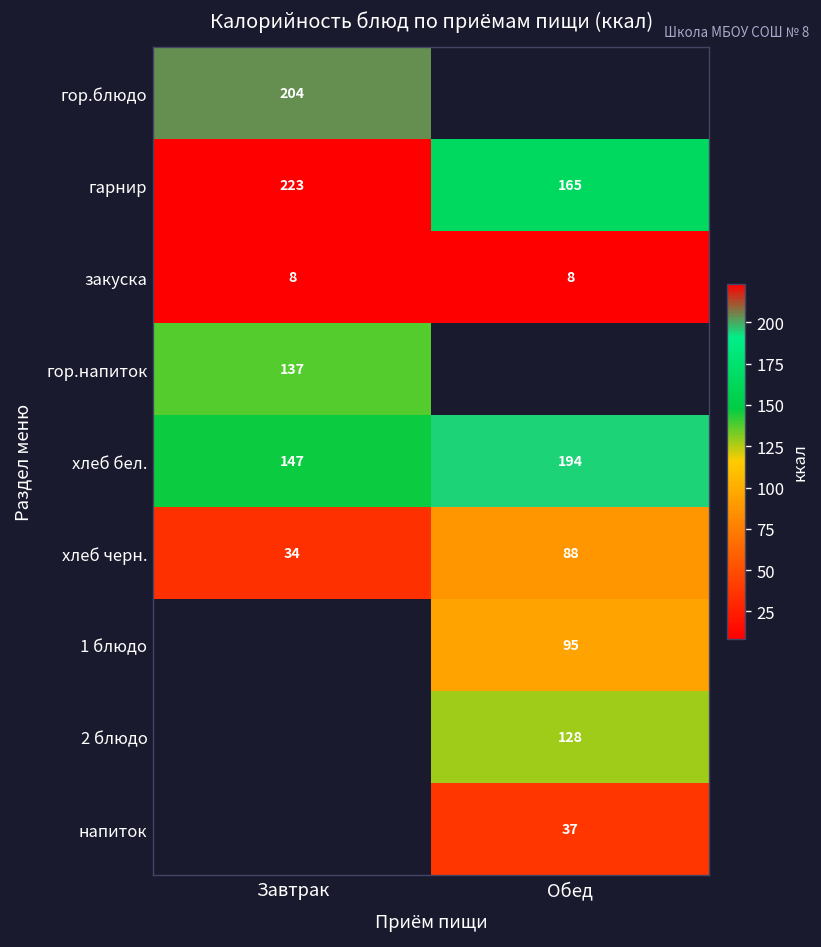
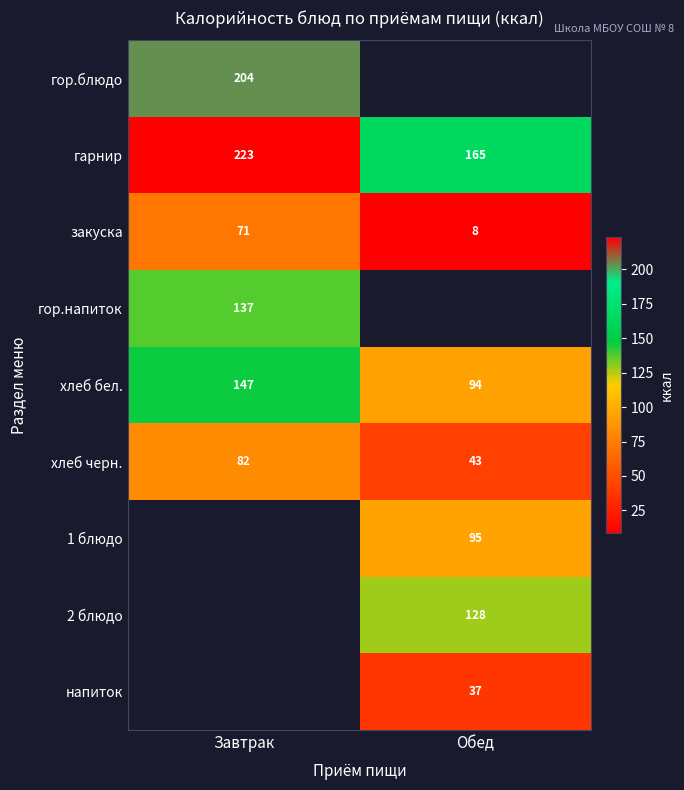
закуска, Завтрак: 8 -> 71
хлеб бел., Обед: 194 -> 94
хлеб черн., Завтрак: 34 -> 82
хлеб черн., Обед: 88 -> 43
